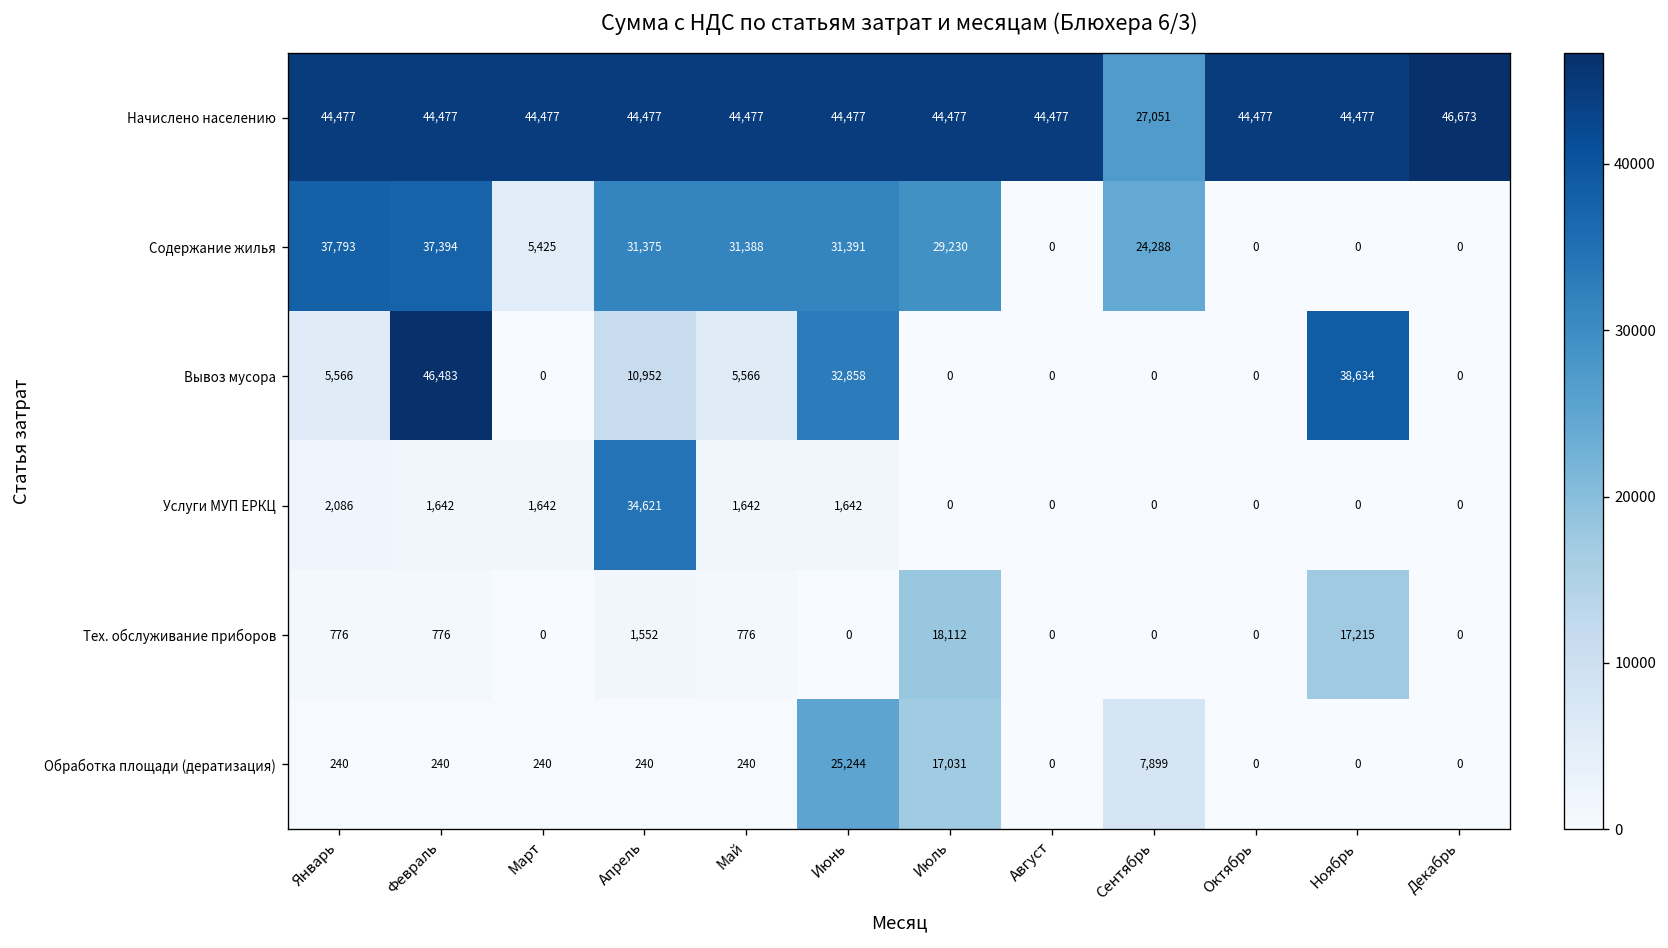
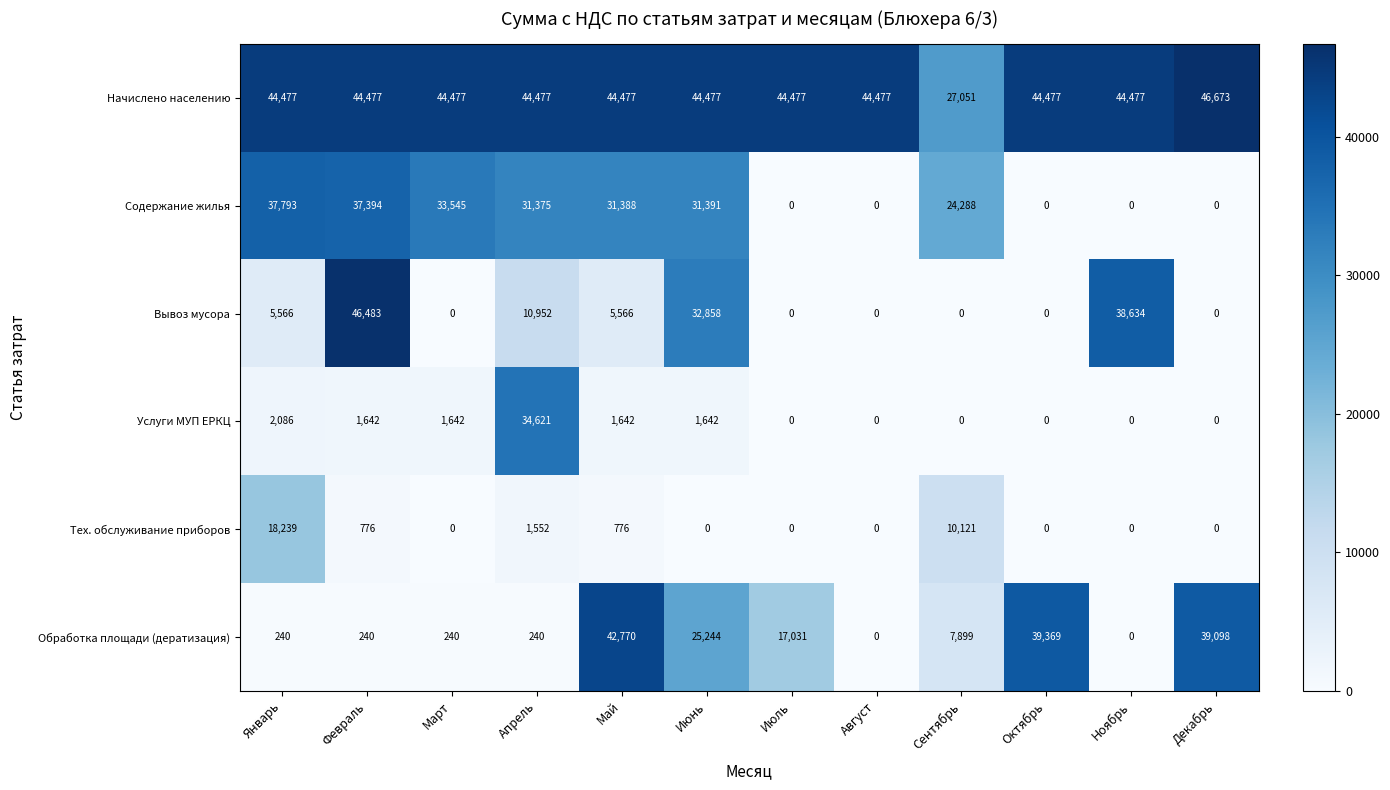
Содержание жилья, Март: 5,425 -> 33,545
Содержание жилья, Июль: 29,230 -> 0
Тех. обслуживание приборов, Январь: 776 -> 18,239
Тех. обслуживание приборов, Июль: 18,112 -> 0
Тех. обслуживание приборов, Сентябрь: 0 -> 10,121
Тех. обслуживание приборов, Ноябрь: 17,215 -> 0
Обработка площади (дератизация), Май: 240 -> 42,770
Обработка площади (дератизация), Октябрь: 0 -> 39,369
Обработка площади (дератизация), Декабрь: 0 -> 39,098
